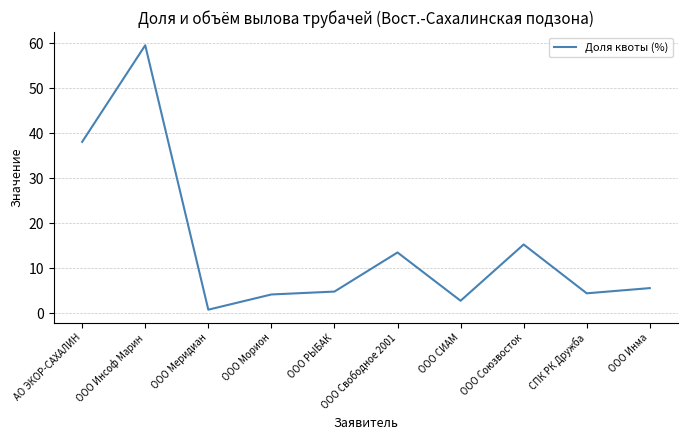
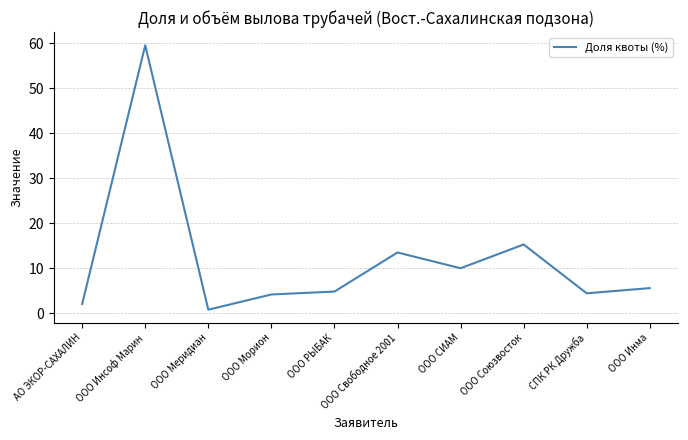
АО ЭКОР-САХАЛИН: 38 -> 2
ООО СИАМ: 3 -> 10
